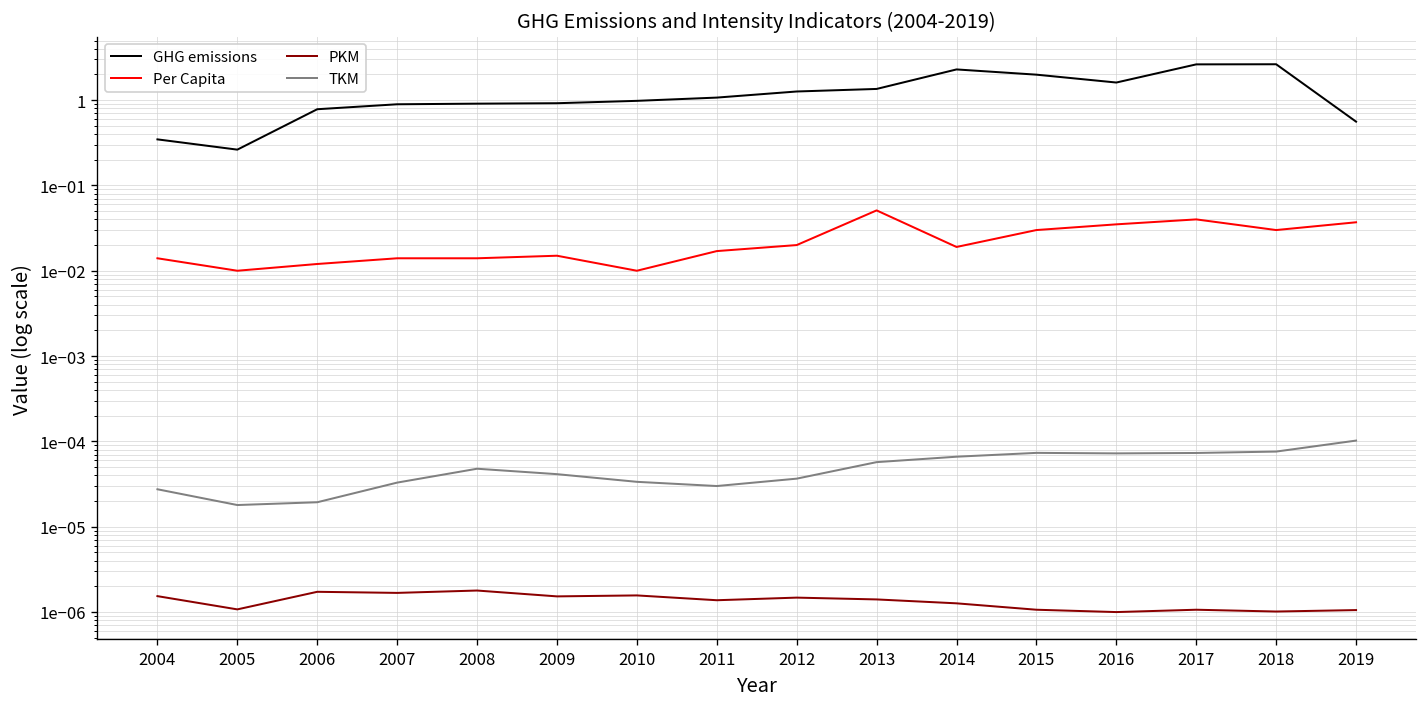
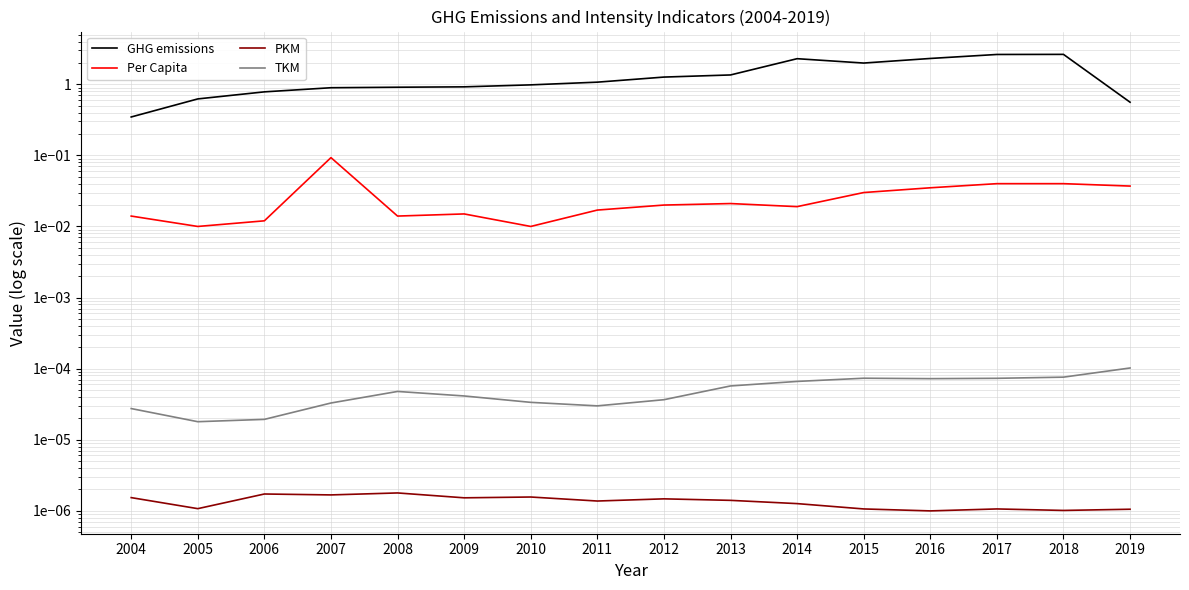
GHG emissions, 2005: 0.26 -> 0.6
Per Capita, 2007: 0.014 -> 0.09
Per Capita, 2013: 0.05 -> 0.021
GHG emissions, 2016: 1.6 -> 2.3
Per Capita, 2018: 0.03 -> 0.04
